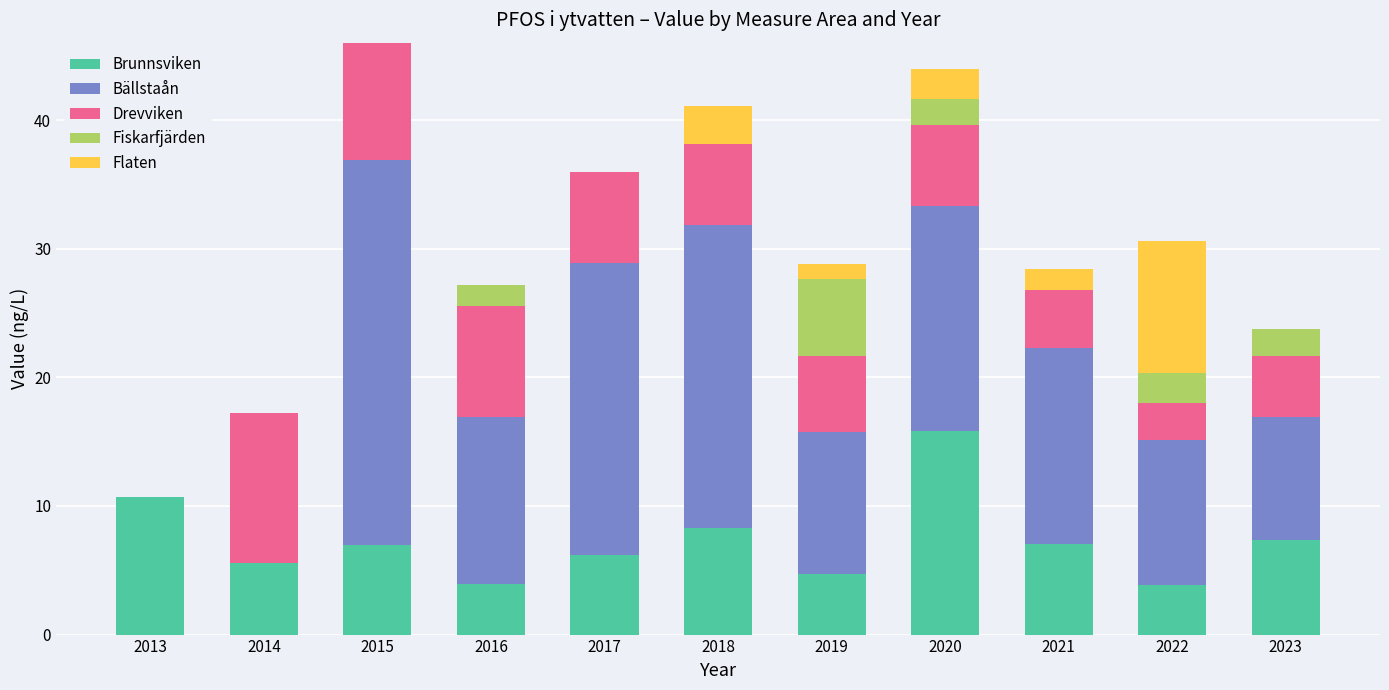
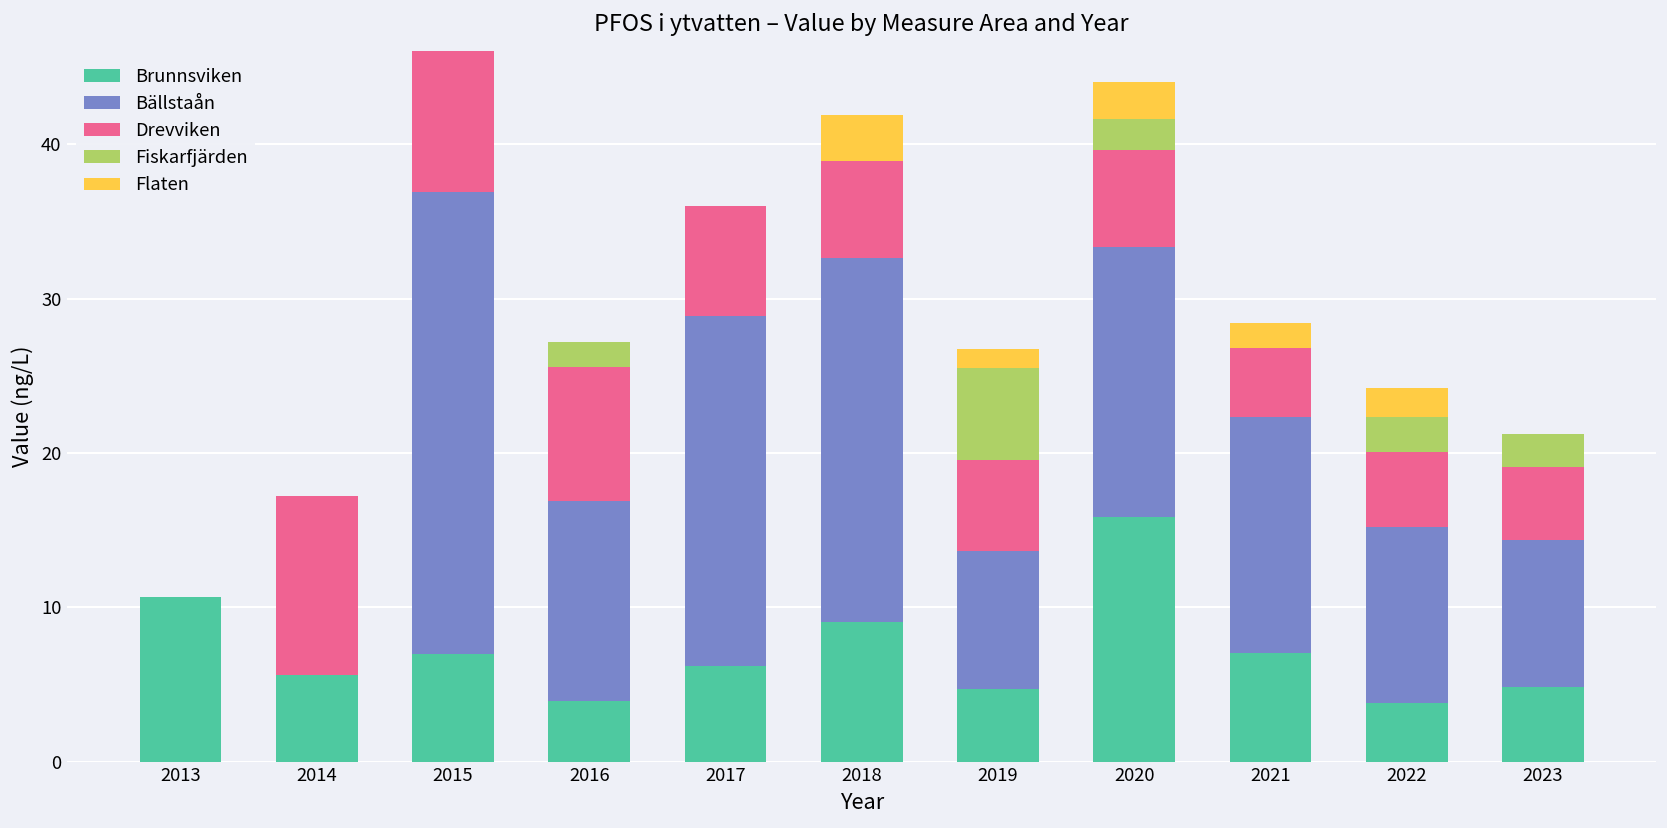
Brunnsviken, 2018: 8.3 -> 9.1
Bällstaån, 2019: 11.0 -> 8.9
Drevviken, 2022: 2.9 -> 4.9
Flaten, 2022: 10.2 -> 1.9
Brunnsviken, 2023: 7.4 -> 4.8
